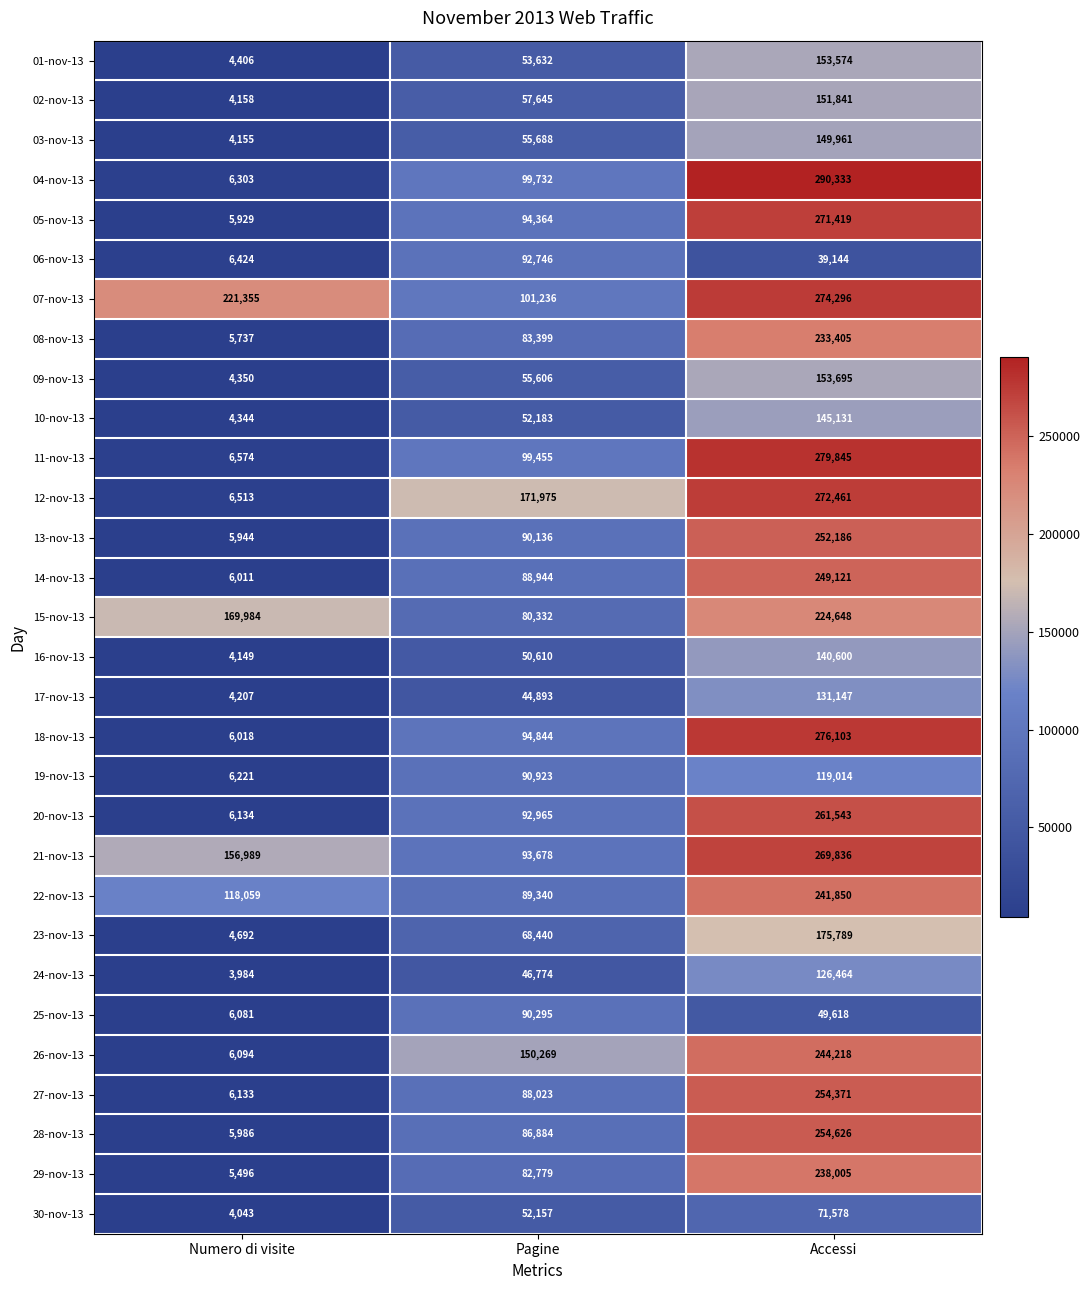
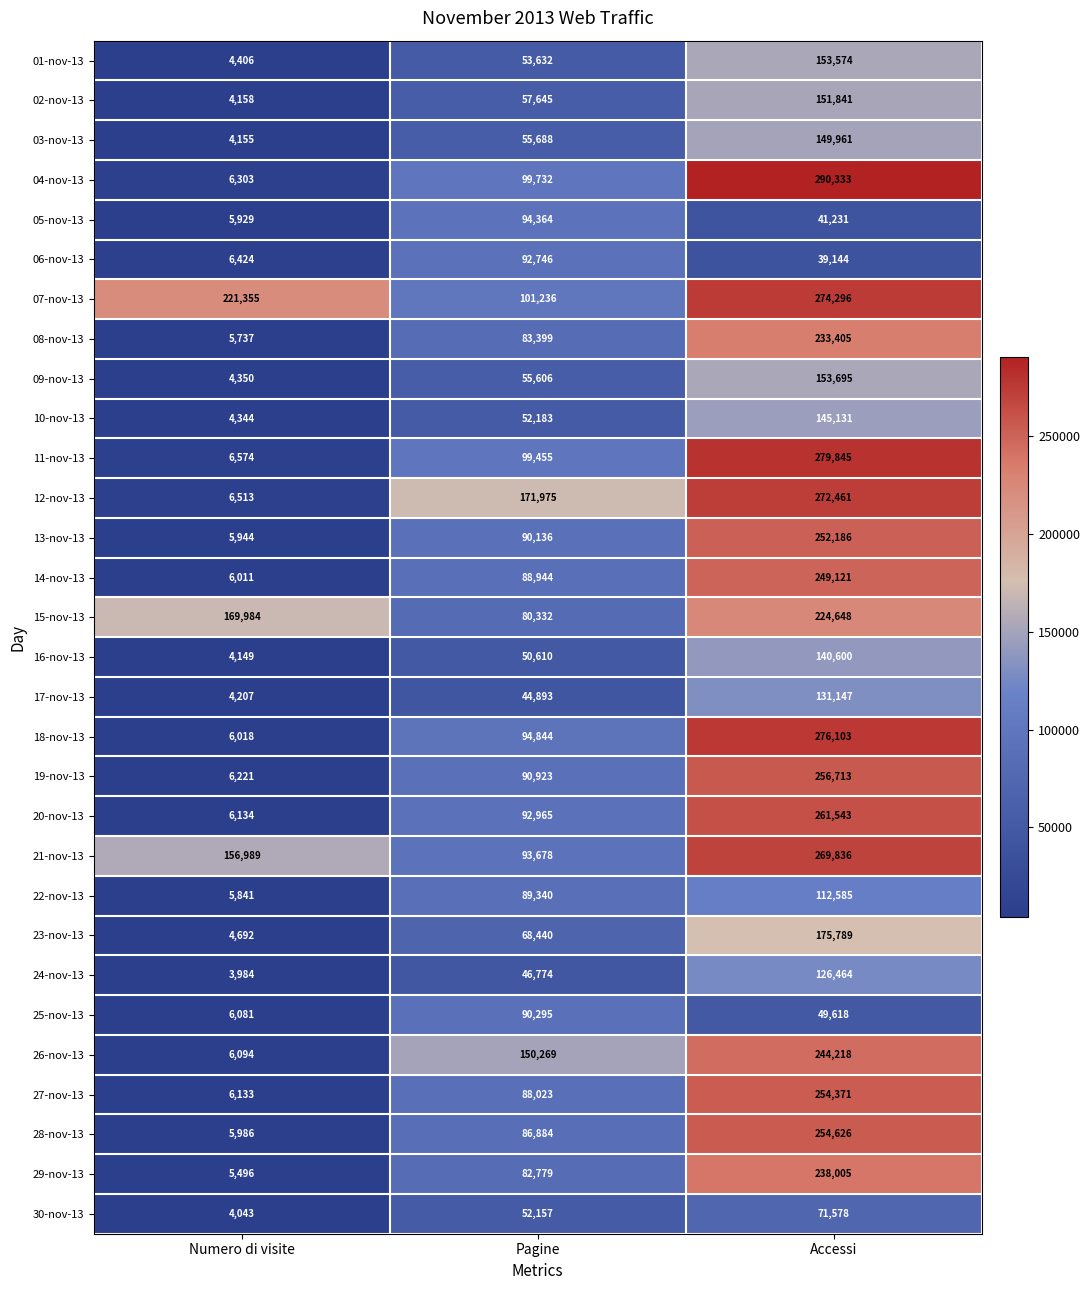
05-nov-13, Accessi: 271,419 -> 41,231
19-nov-13, Accessi: 119,014 -> 256,713
22-nov-13, Numero di visite: 118,059 -> 5,841
22-nov-13, Accessi: 241,850 -> 112,585
